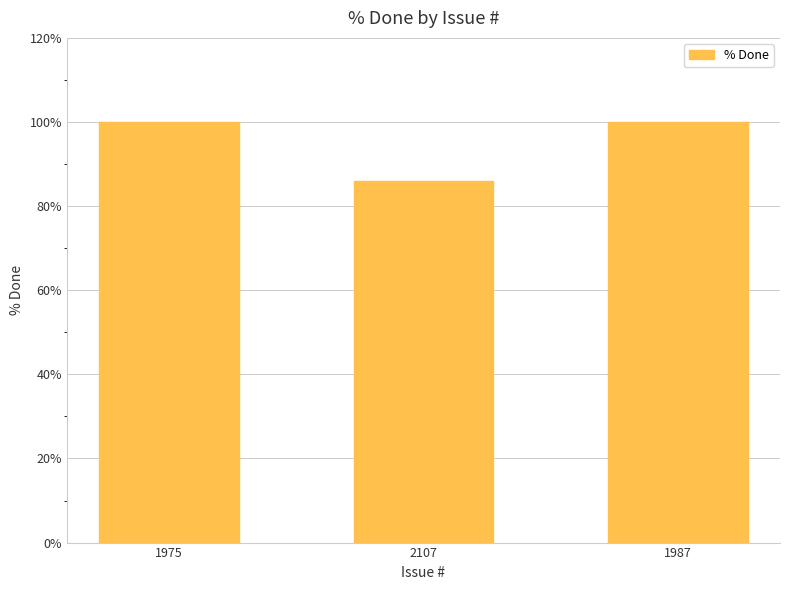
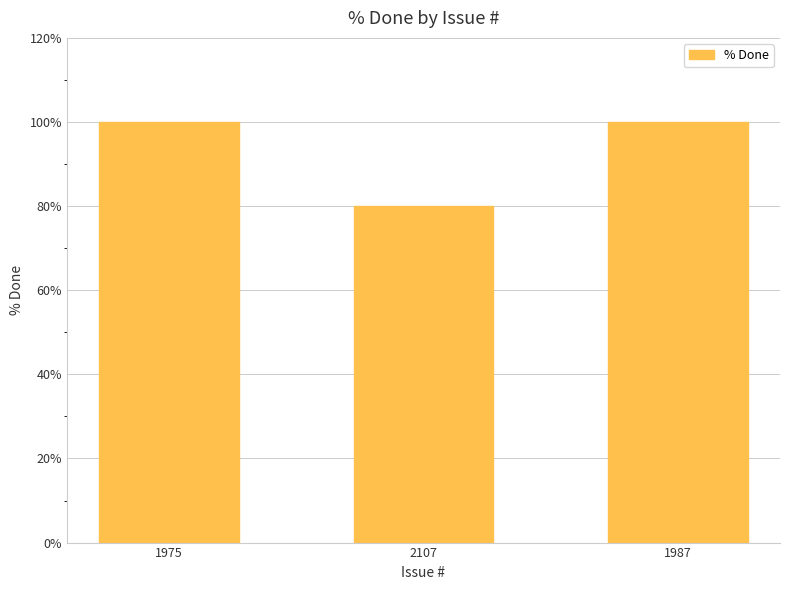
2107: 86% -> 80%
